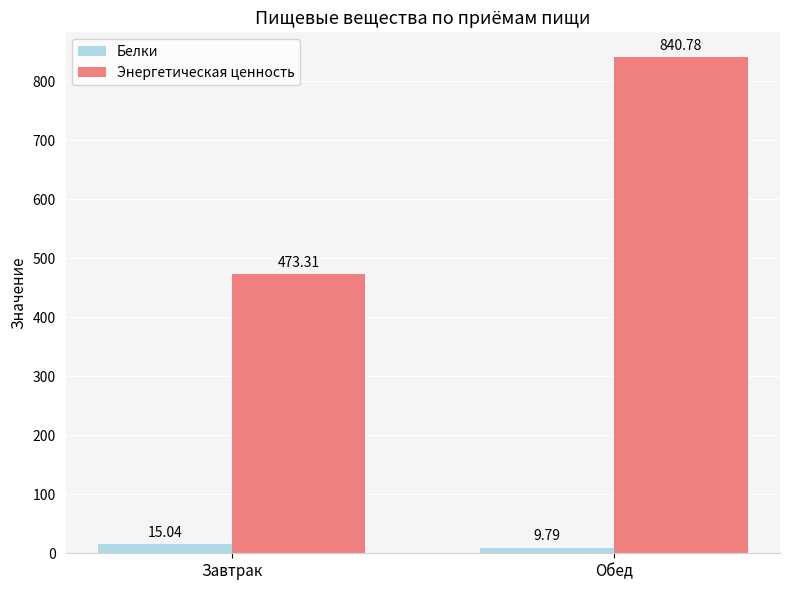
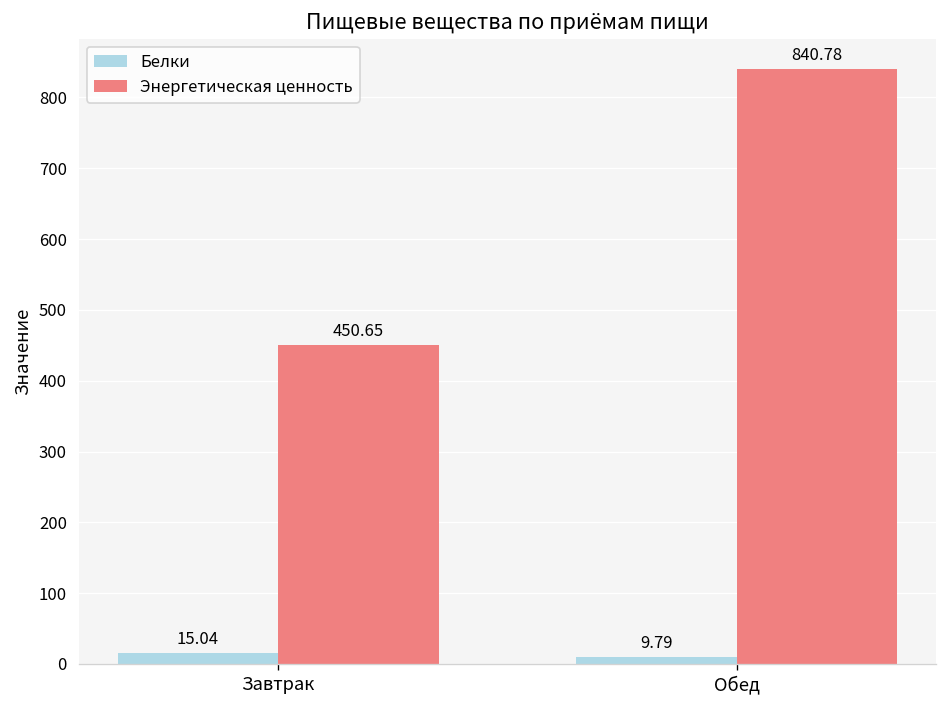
Энергетическая ценность, Завтрак: 473.31 -> 450.65
